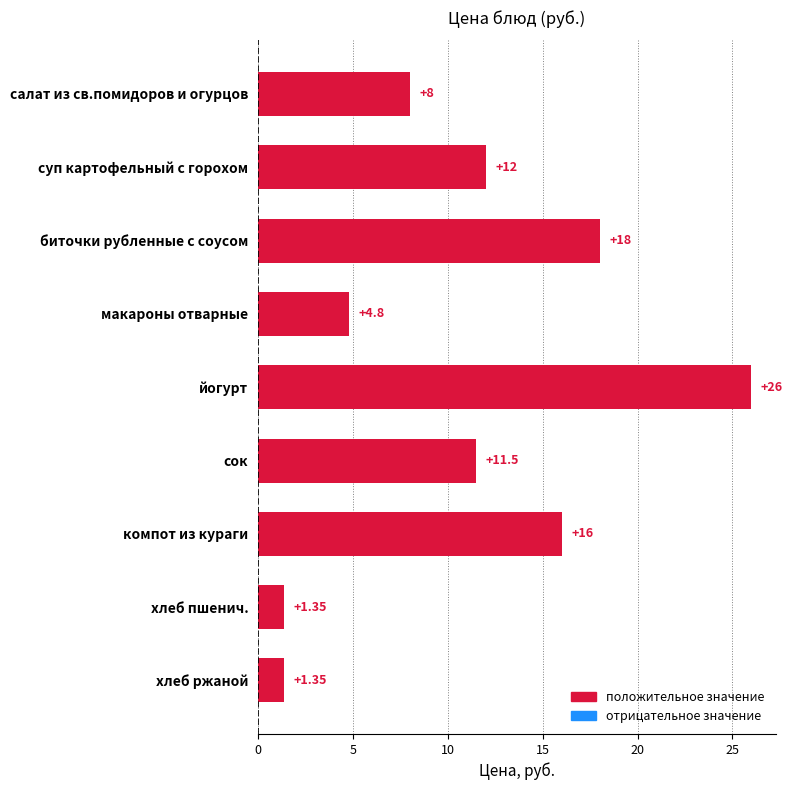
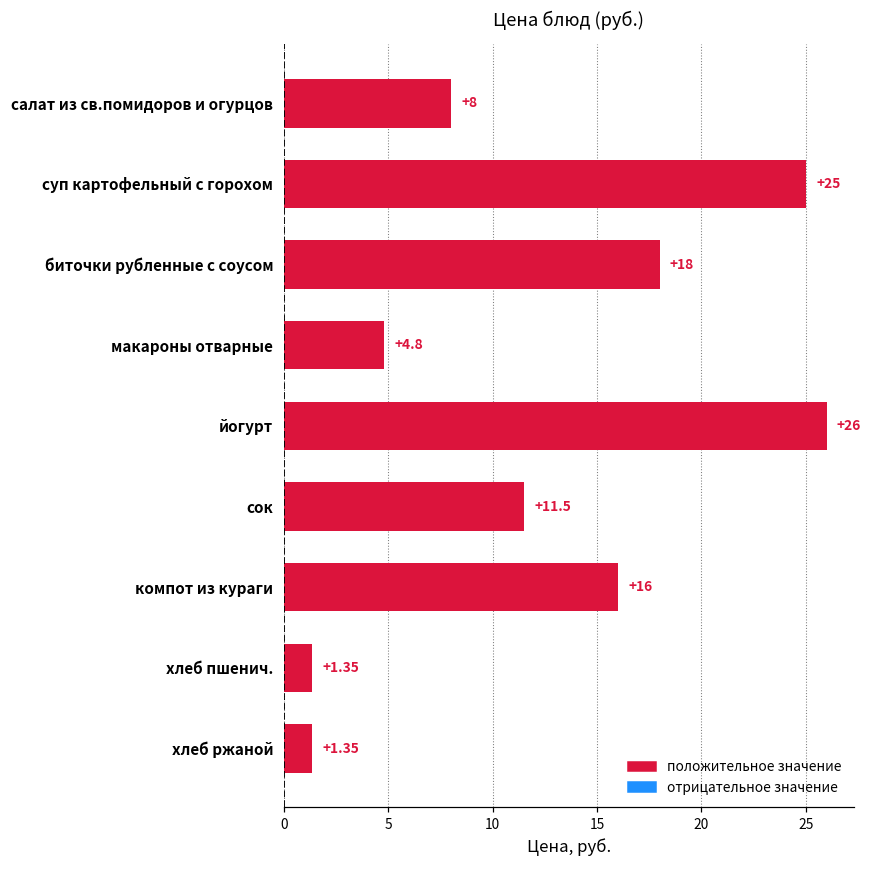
суп картофельный с горохом: +12 -> +25
